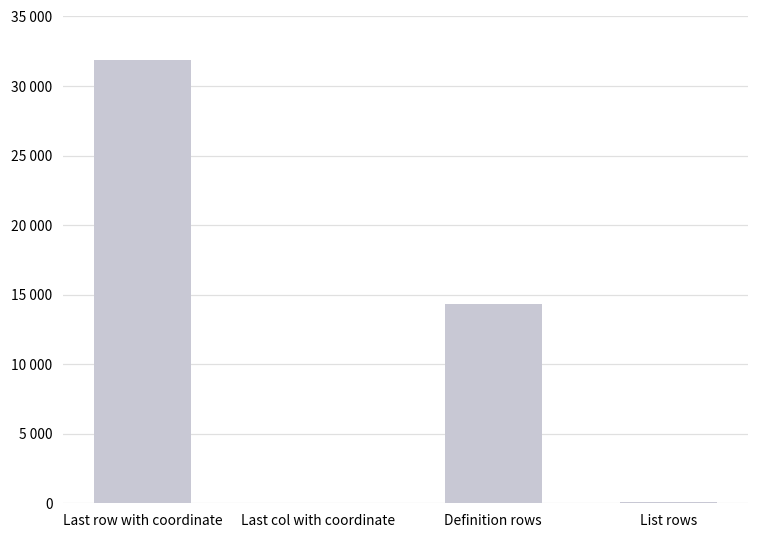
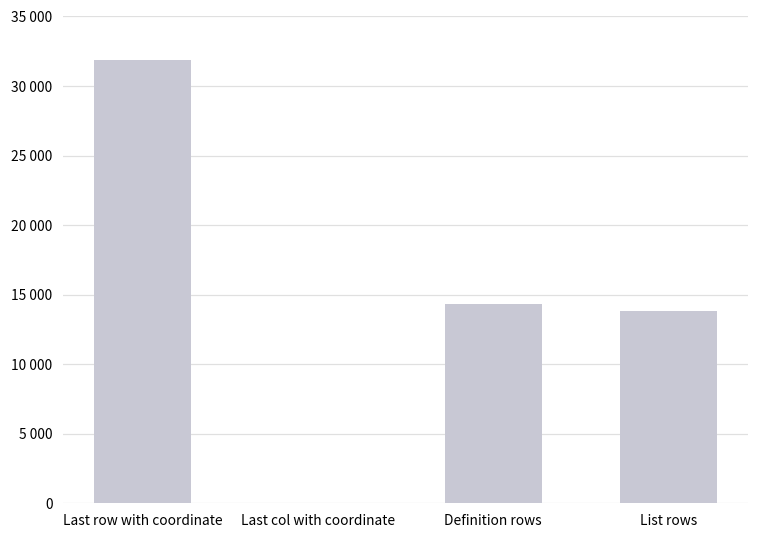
List rows: 100 -> 13800
